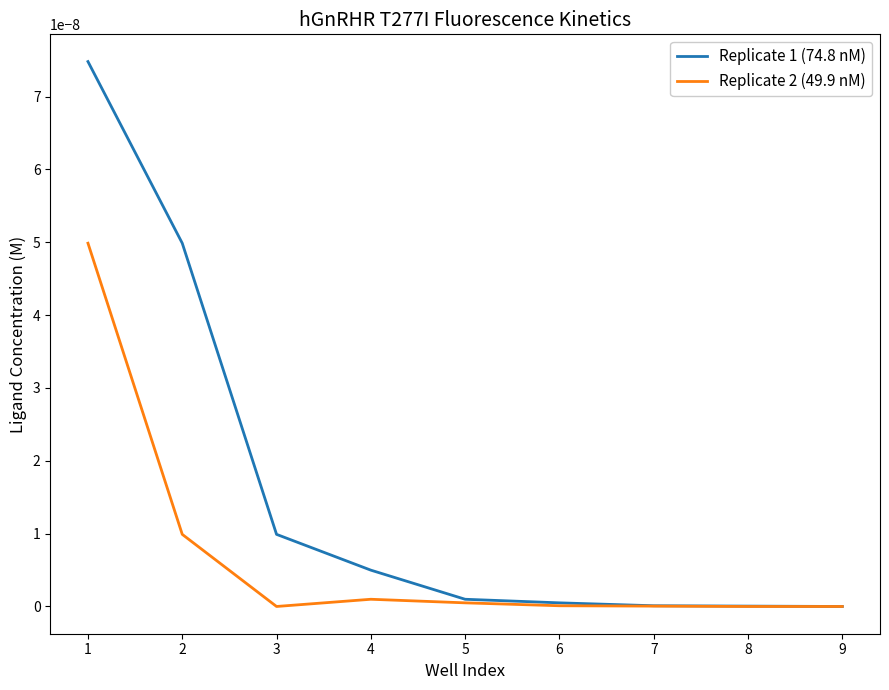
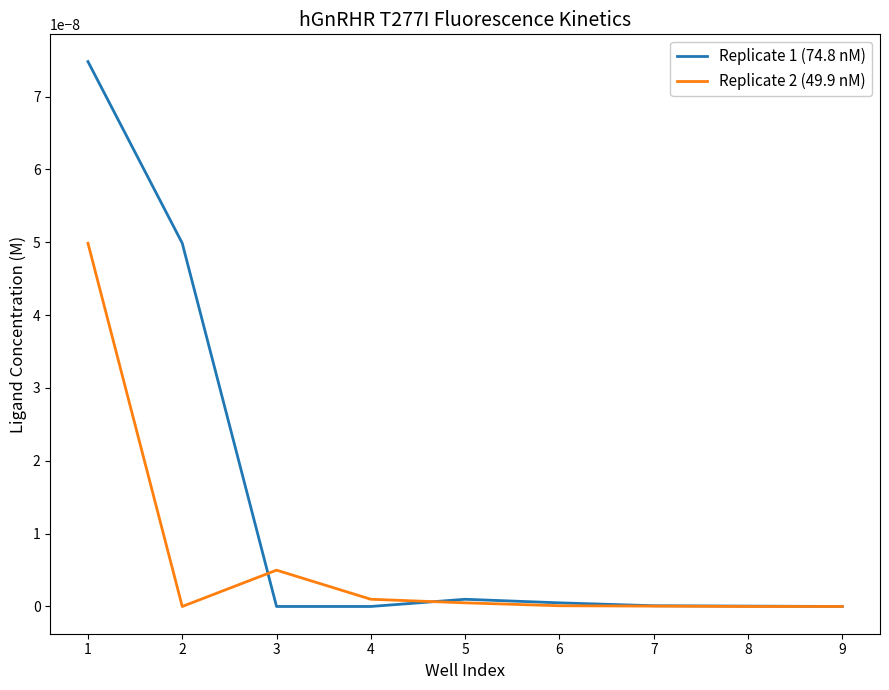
Replicate 2 (49.9 nM), 2: 0.00000001 -> 0.00000000
Replicate 1 (74.8 nM), 3: 0.00000001 -> 0.00000000
Replicate 2 (49.9 nM), 3: 0.000000000 -> 0.000000005
Replicate 1 (74.8 nM), 4: 0.000000005 -> 0.000000000
